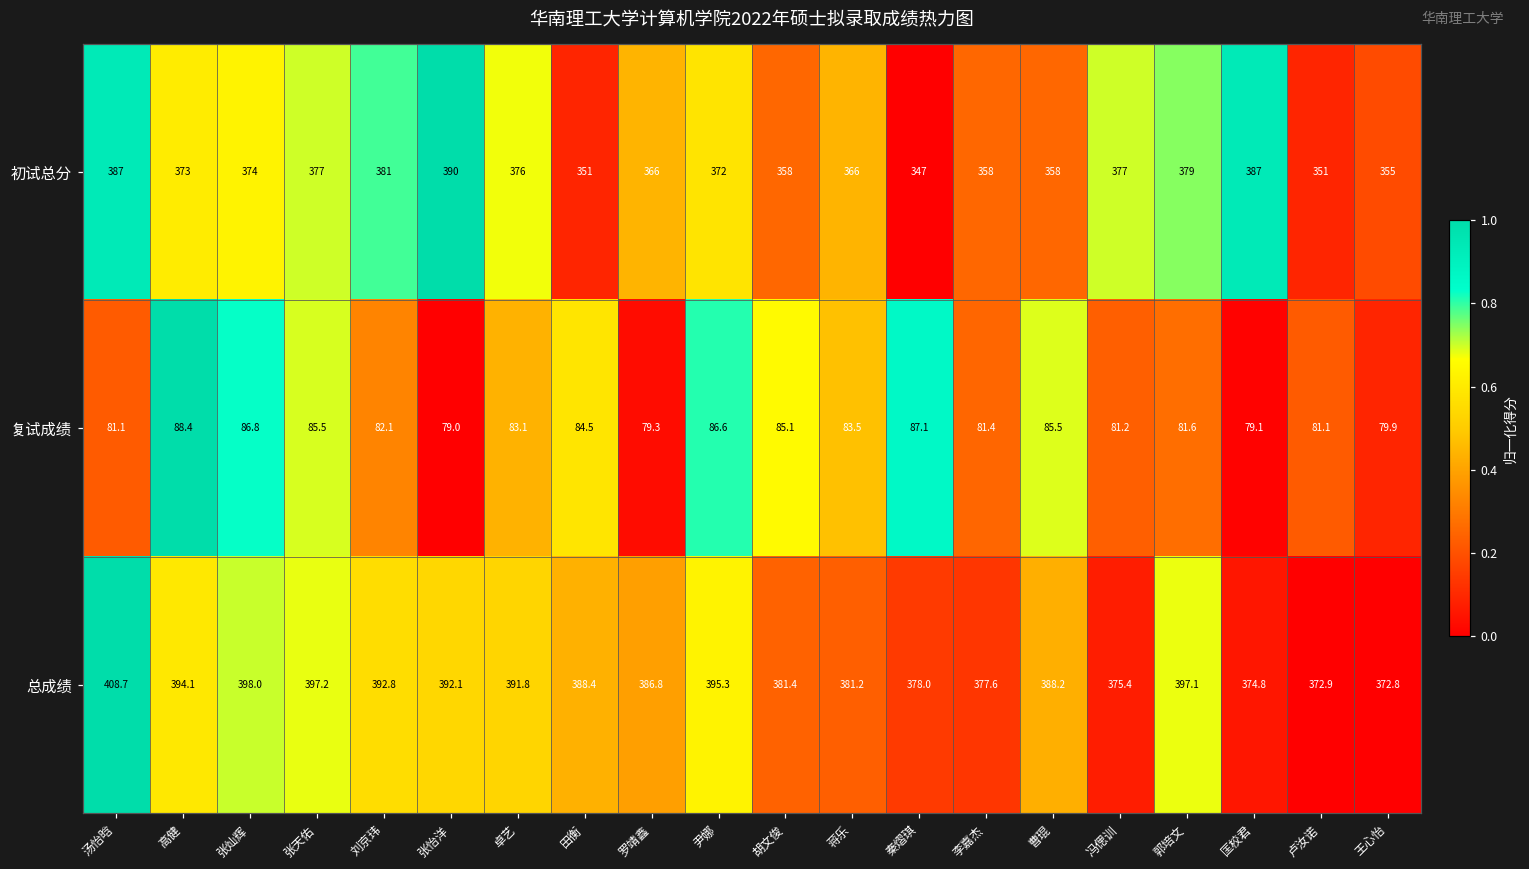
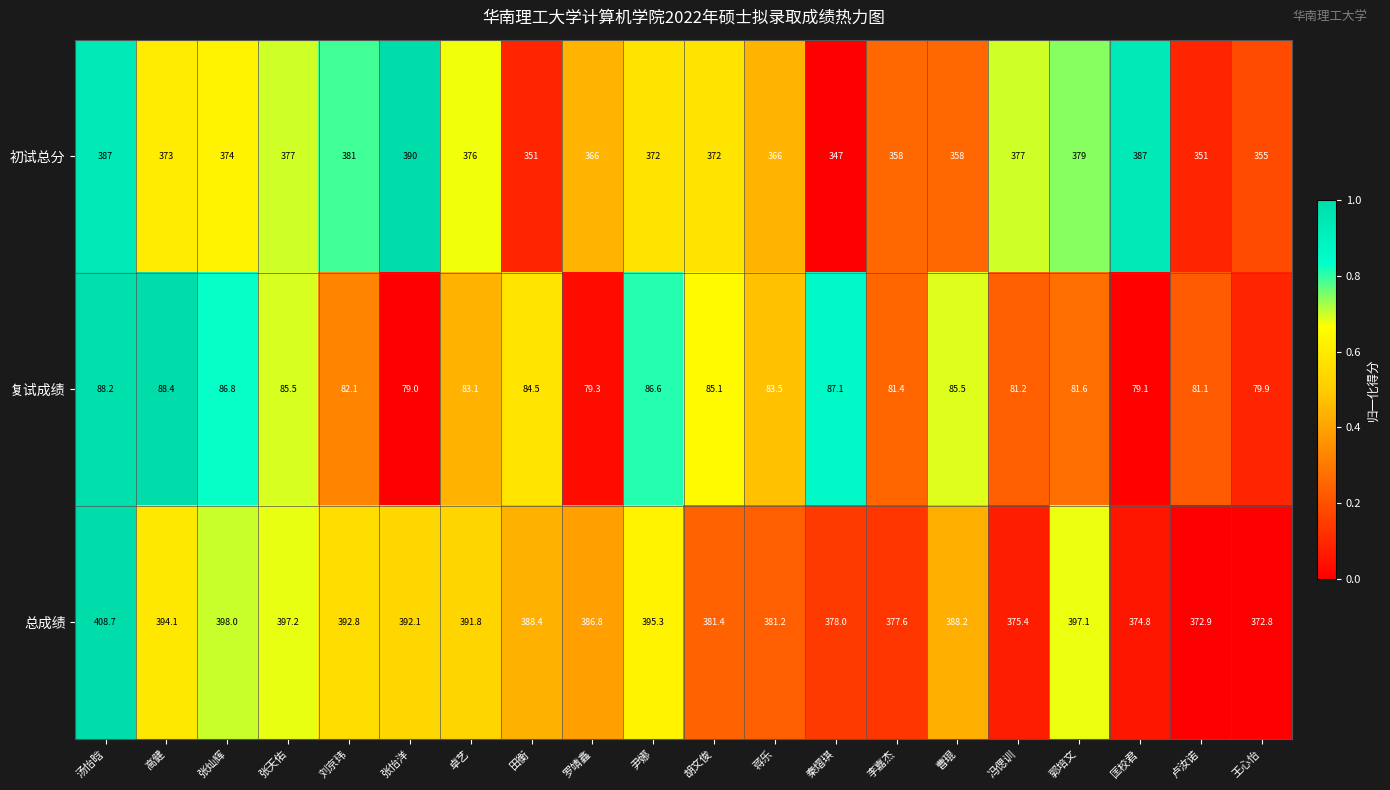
初试总分, 胡文俊: 358 -> 372
复试成绩, 汤怡晗: 81.1 -> 88.2
